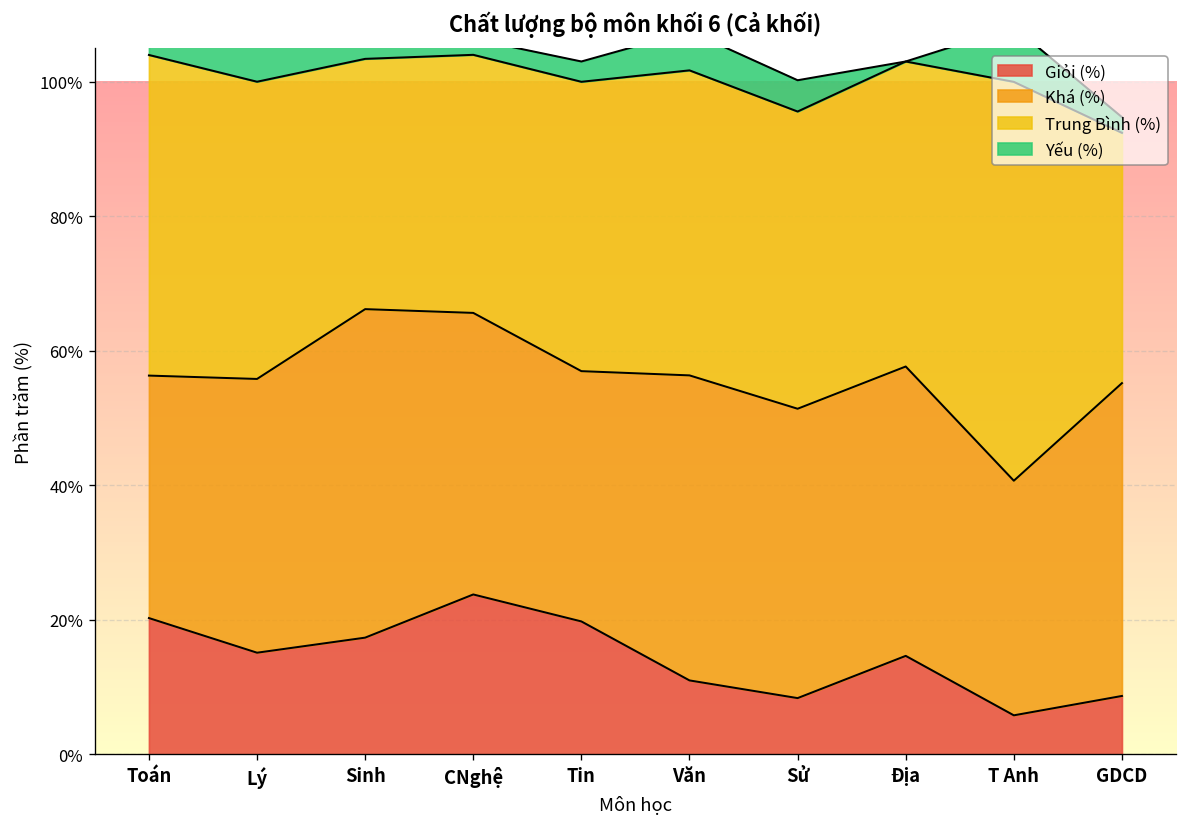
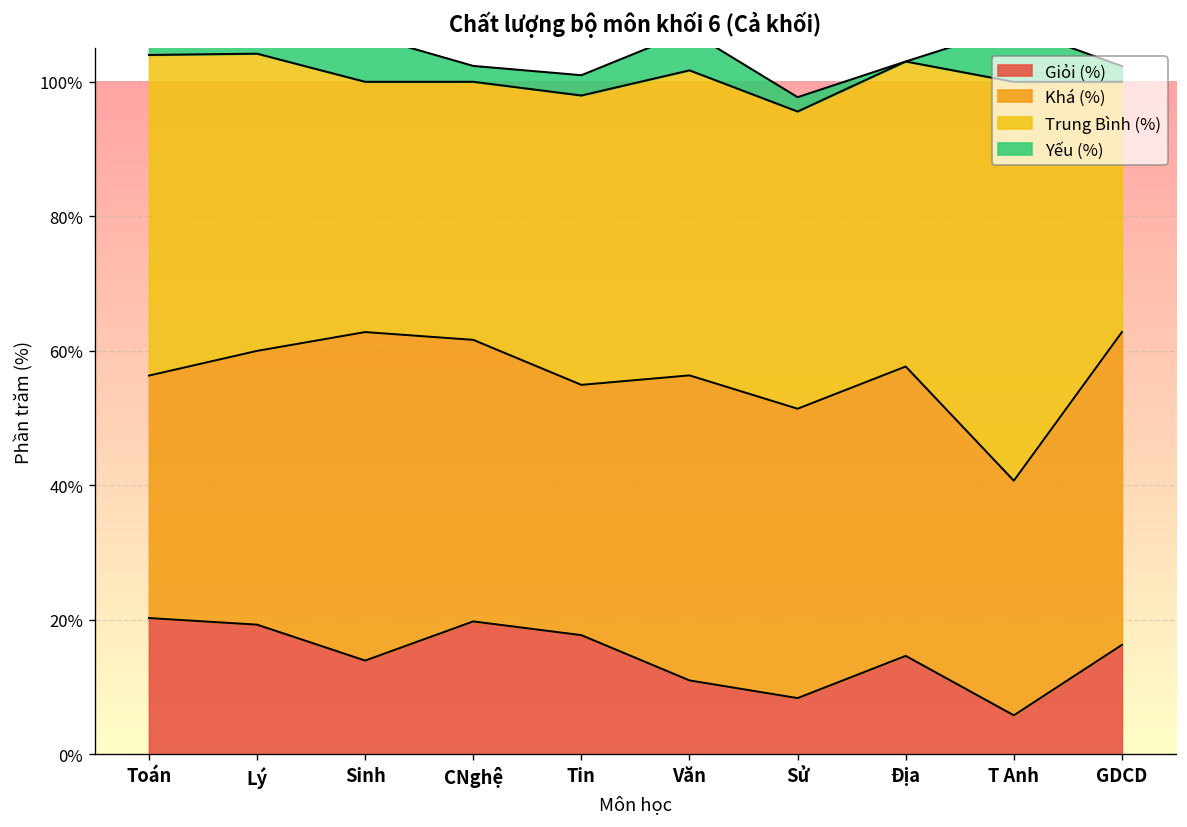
Giỏi (%), Lý: 15% -> 19%
Giỏi (%), Sinh: 17% -> 14%
Giỏi (%), CNghệ: 24% -> 20%
Giỏi (%), Tin: 20% -> 18%
Yếu (%), Sử: 5% -> 2%
Giỏi (%), GDCD: 9% -> 16%
